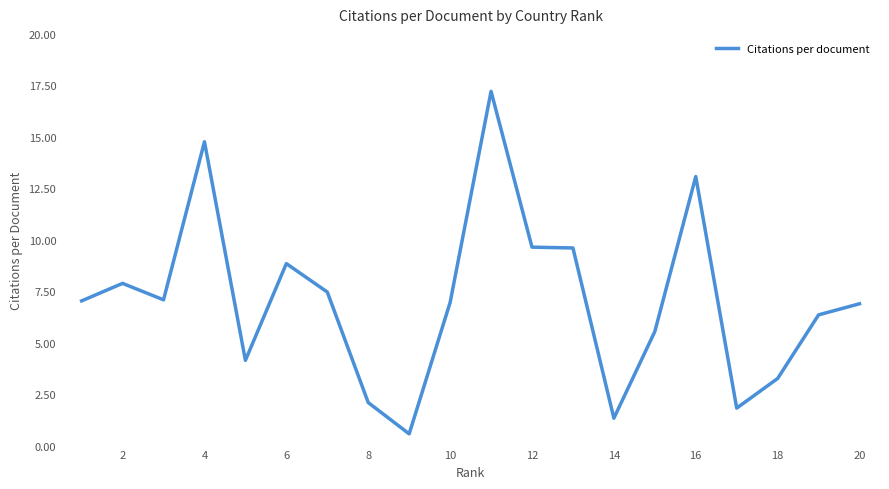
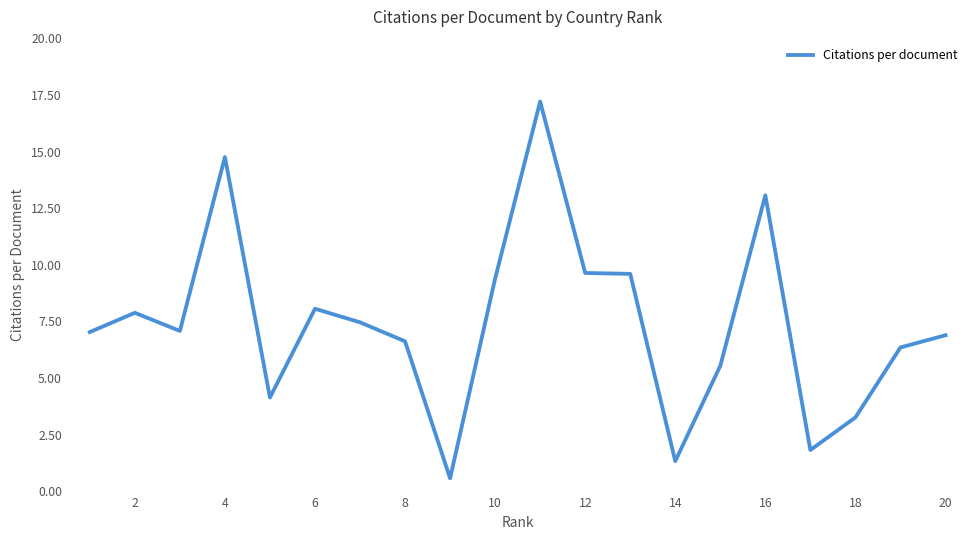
6: 8.8 -> 8.1
8: 2.1 -> 6.6
10: 7.0 -> 9.4
